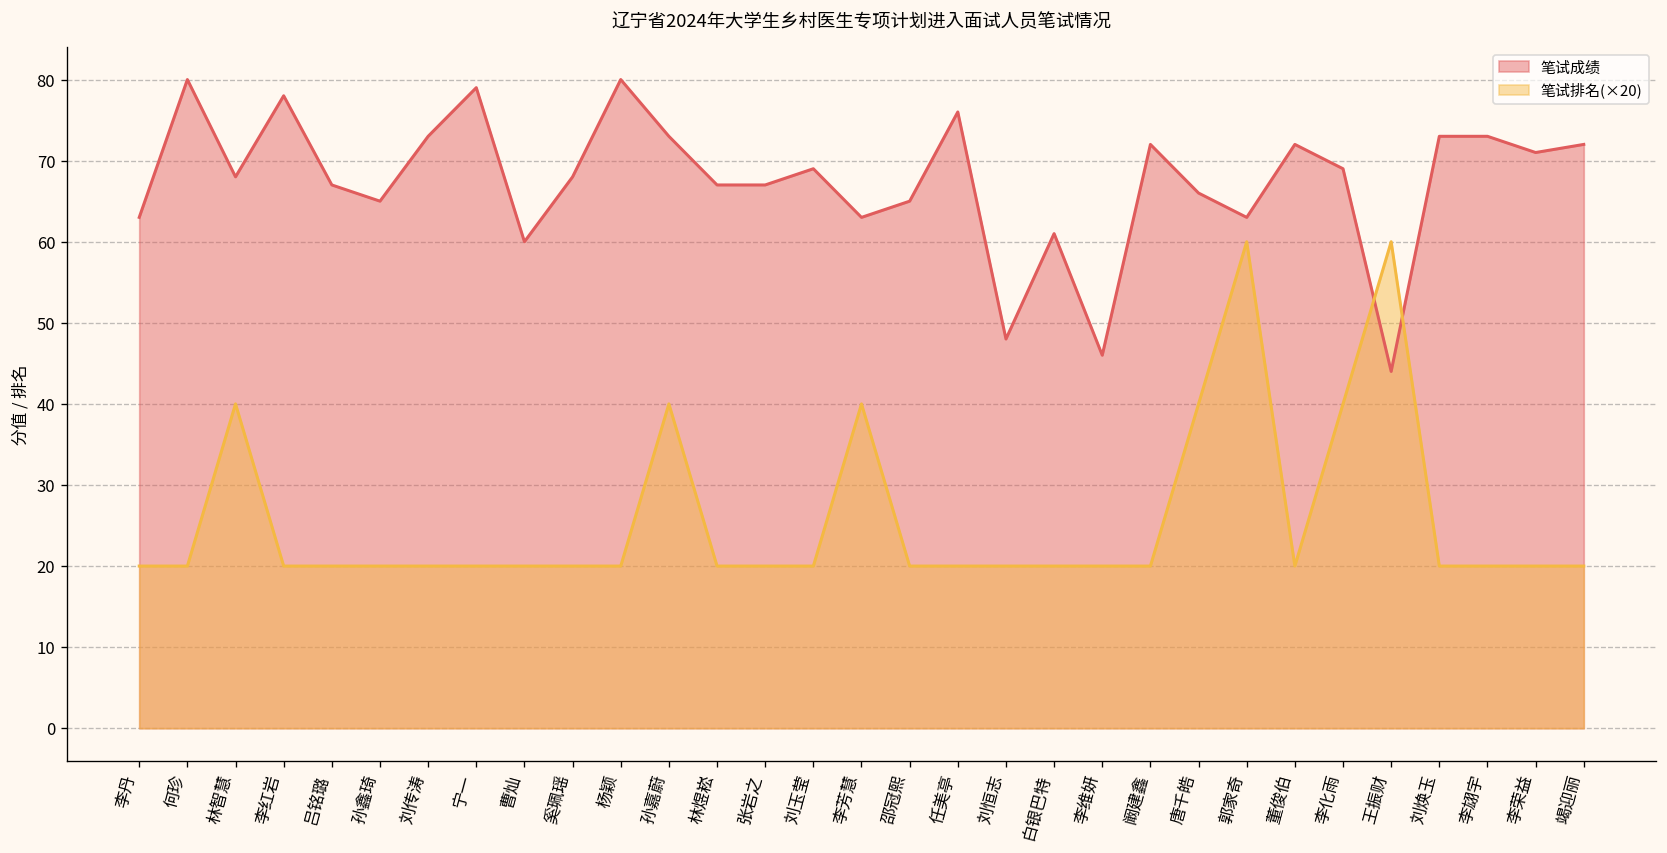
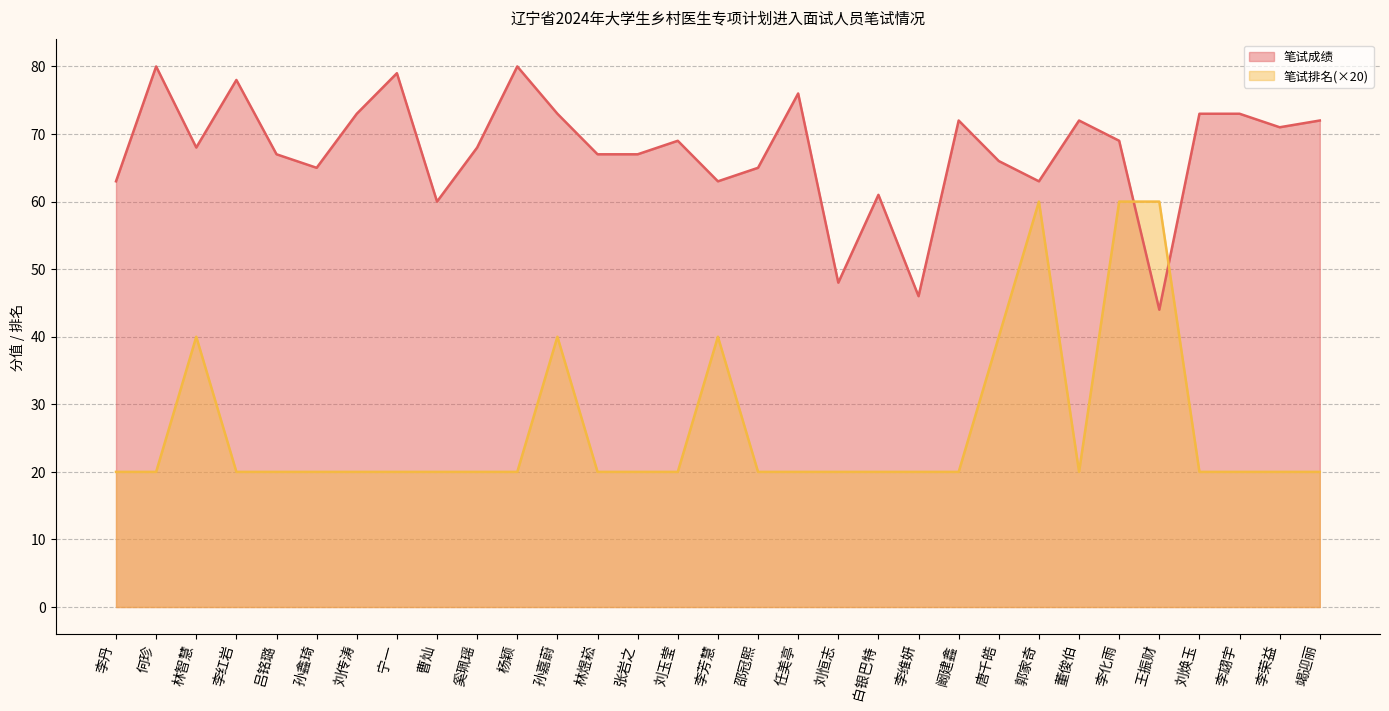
笔试排名(×20), 李化雨: 40 -> 60
